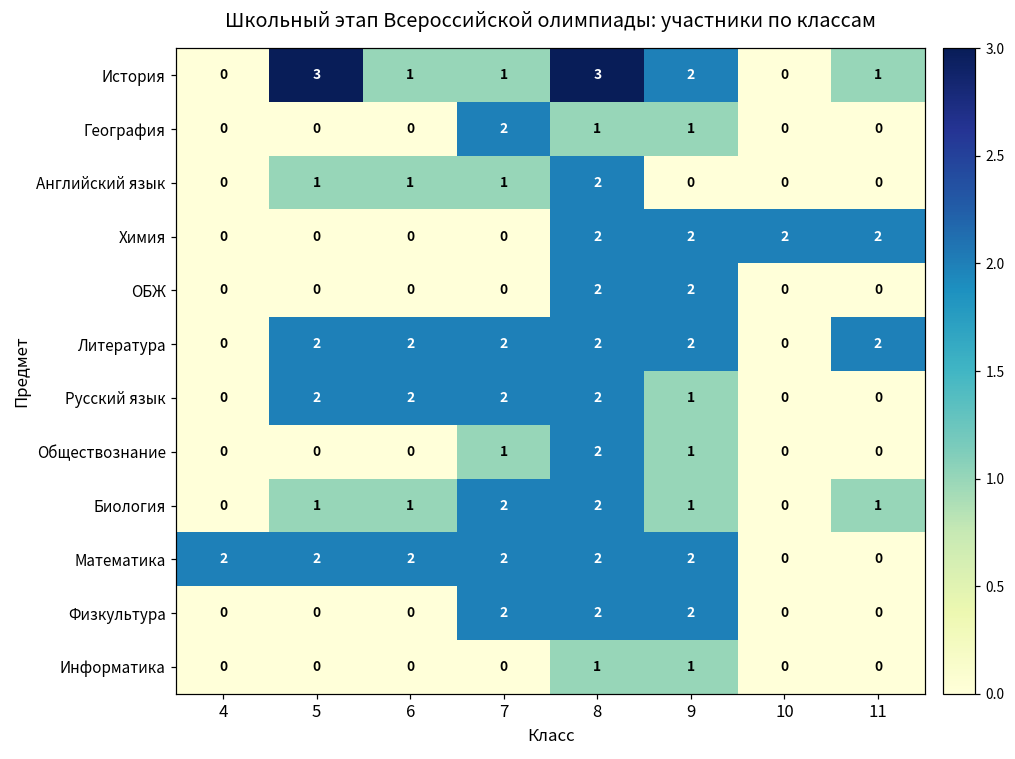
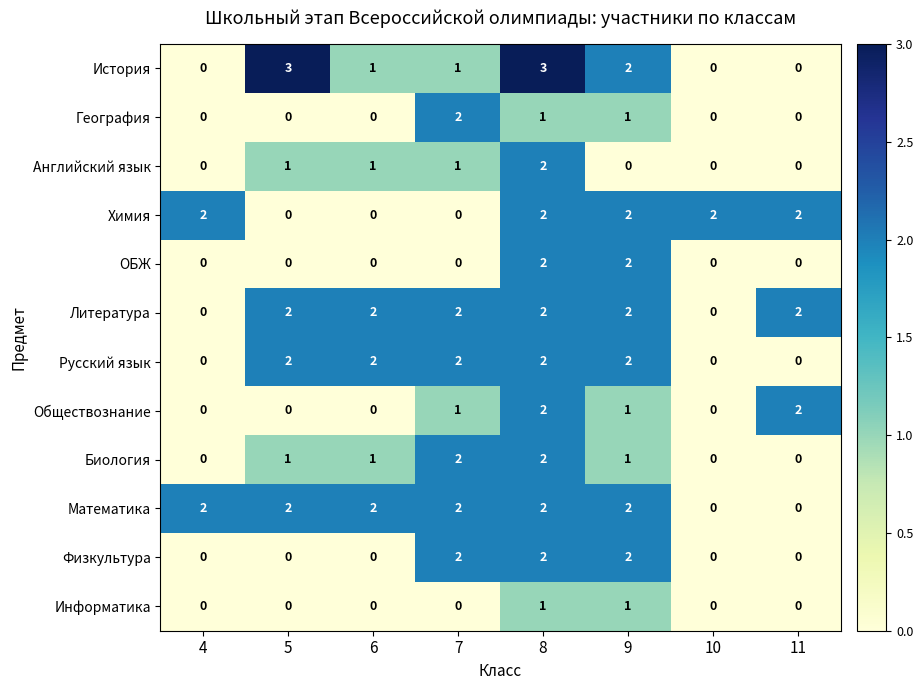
История, 11: 1 -> 0
Химия, 4: 0 -> 2
Русский язык, 9: 1 -> 2
Обществознание, 11: 0 -> 2
Биология, 11: 1 -> 0
